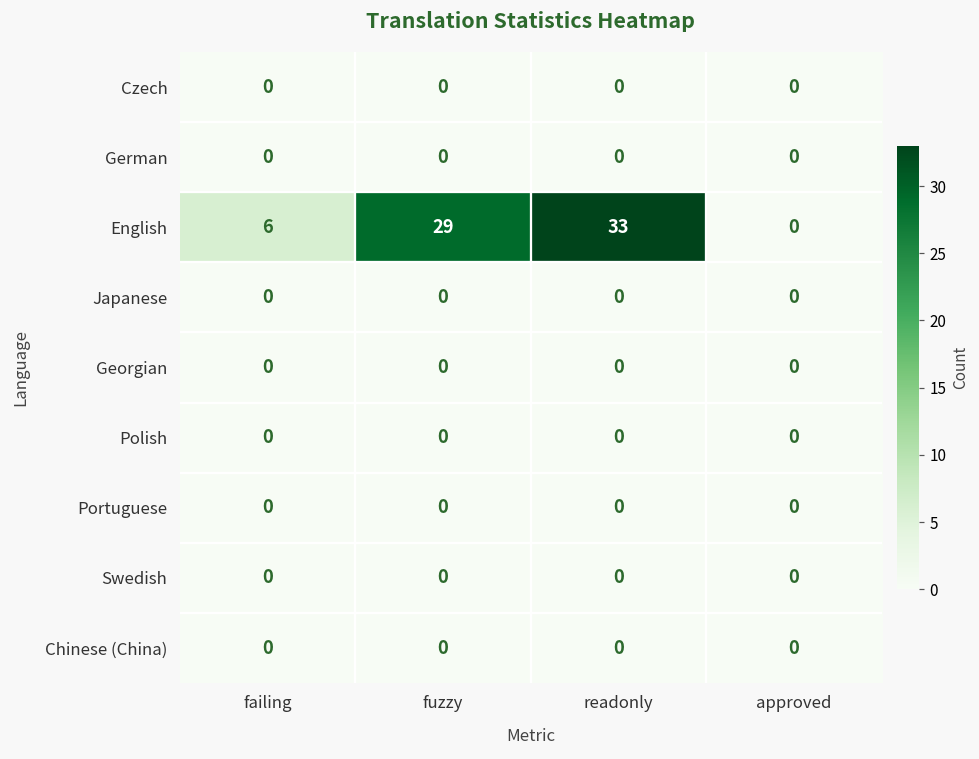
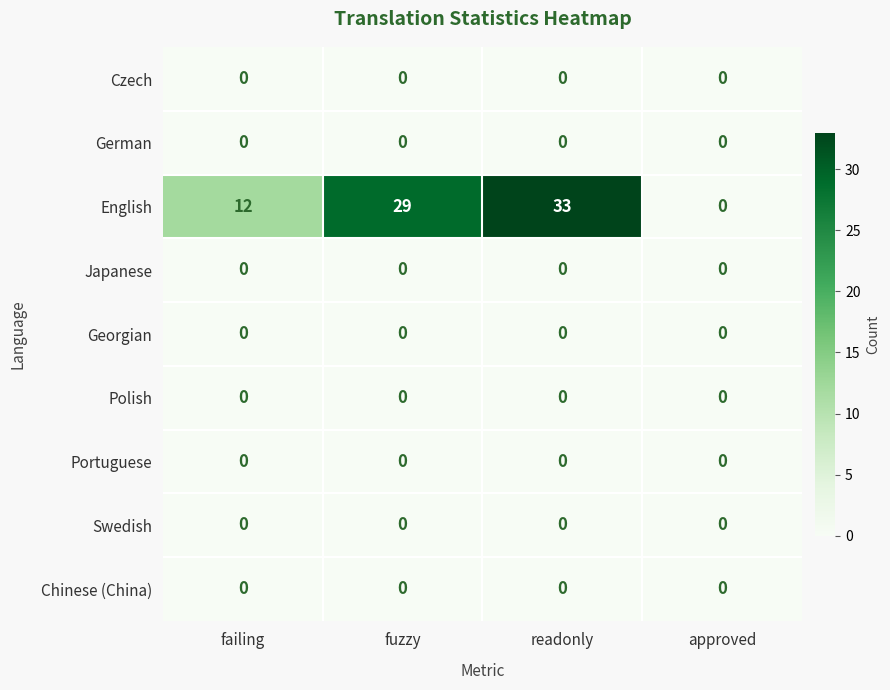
English, failing: 6 -> 12
